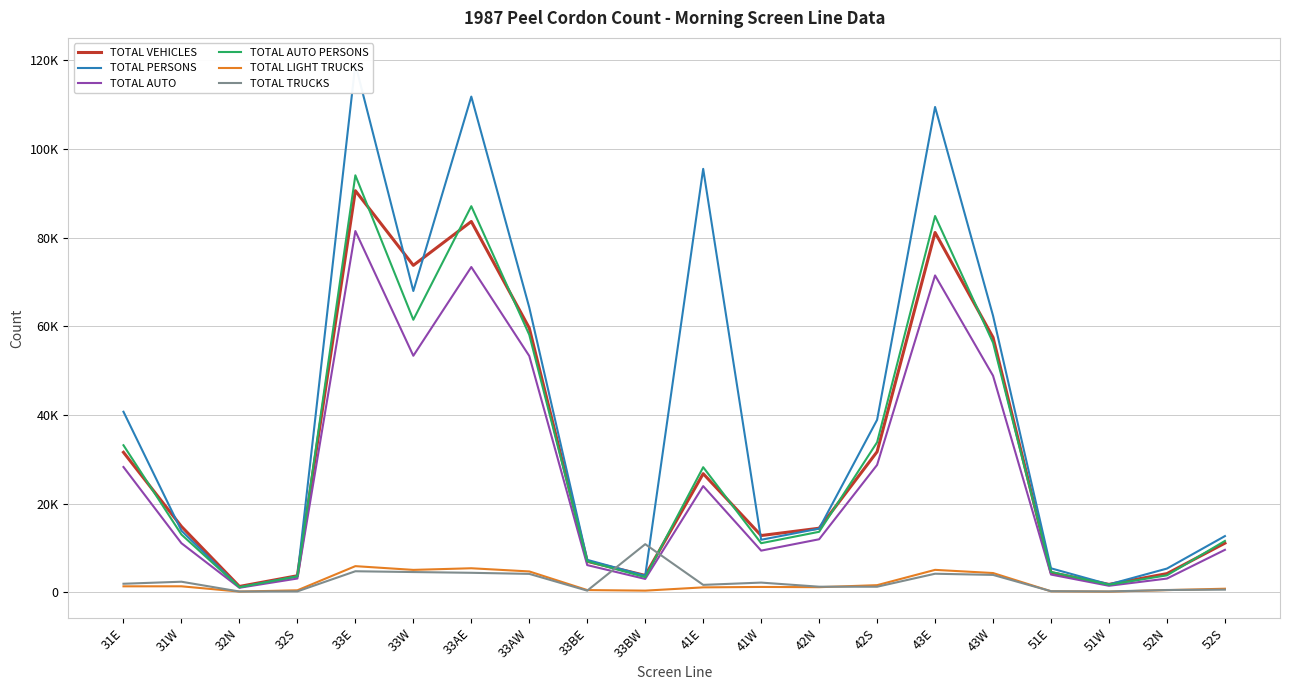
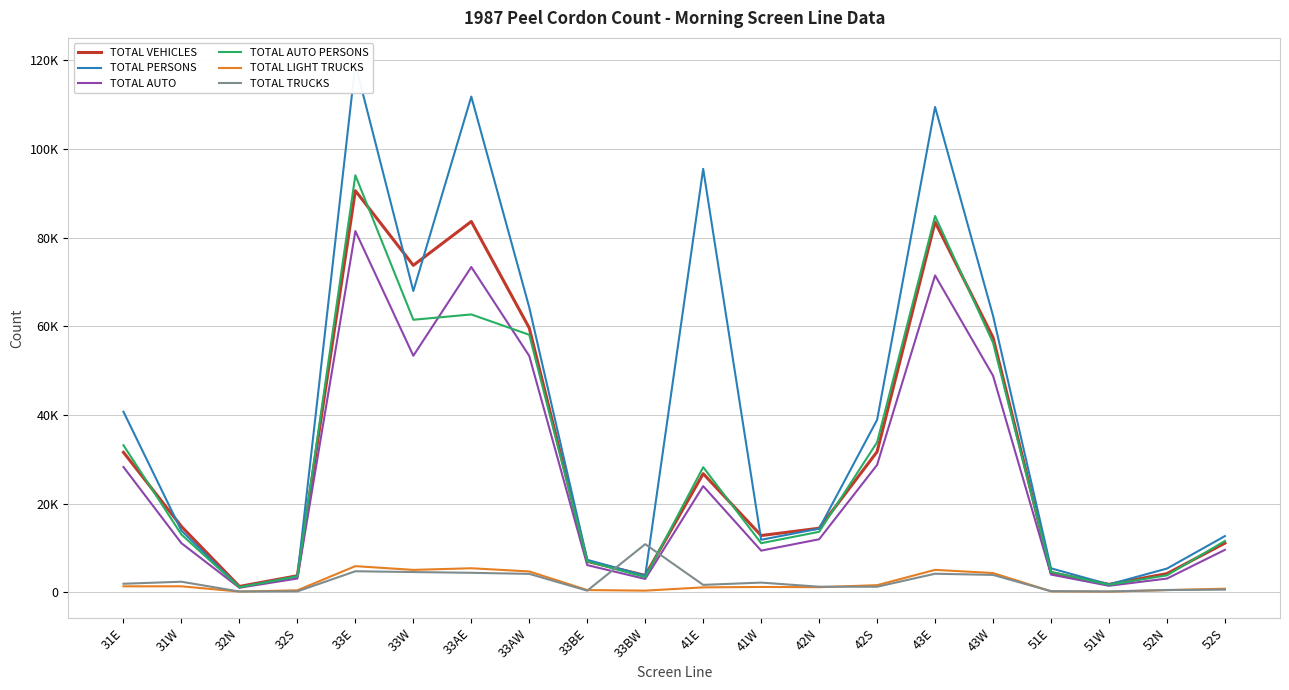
TOTAL AUTO PERSONS, 33AE: 87000 -> 63000
TOTAL VEHICLES, 43E: 81000 -> 84000
